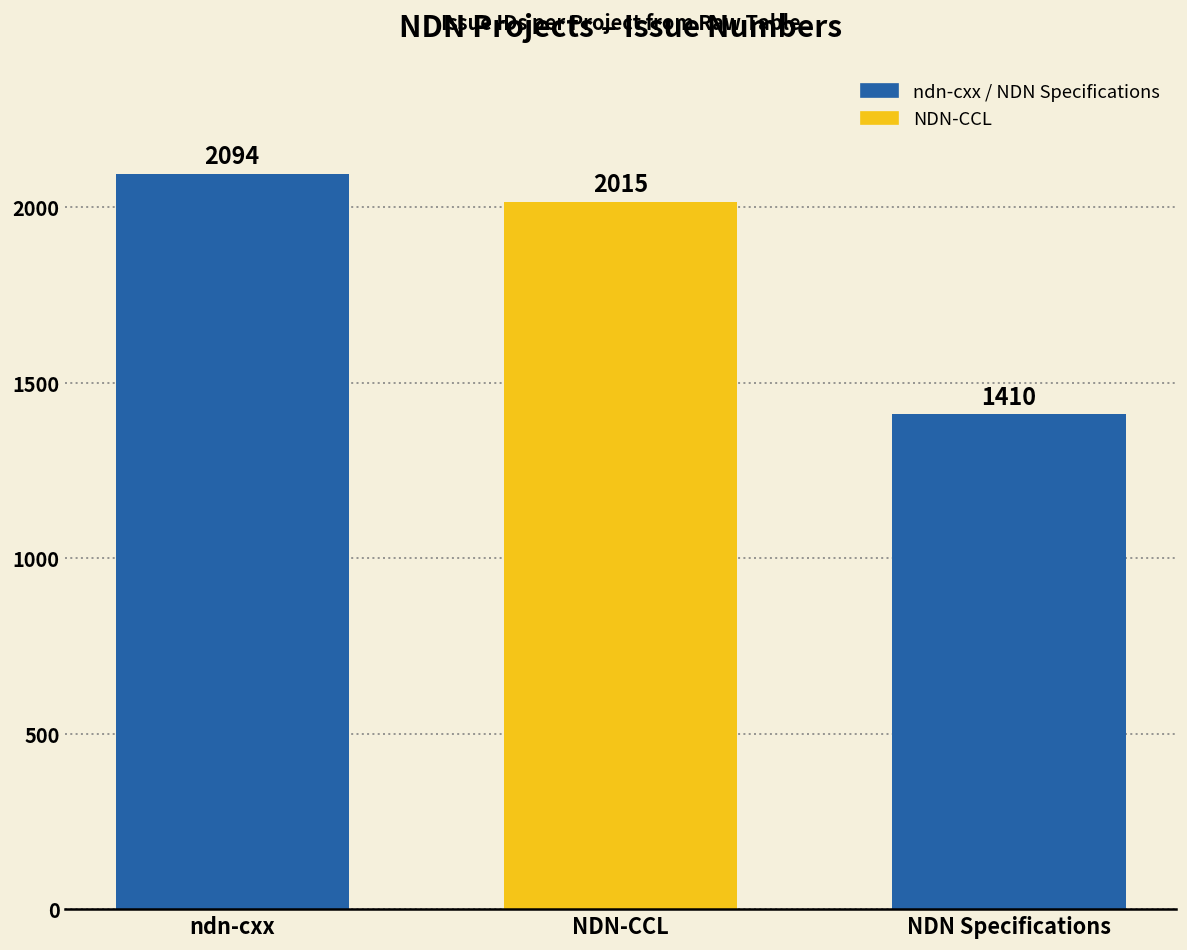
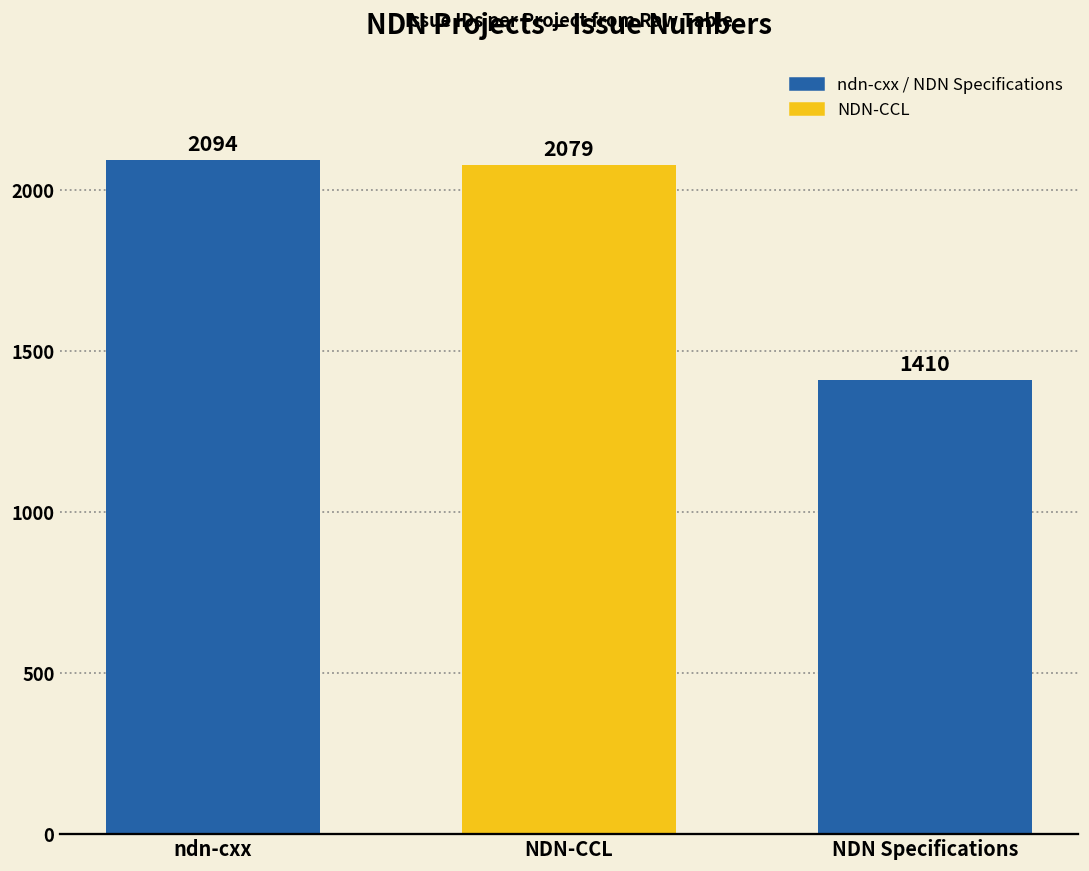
NDN-CCL: 2015 -> 2079
